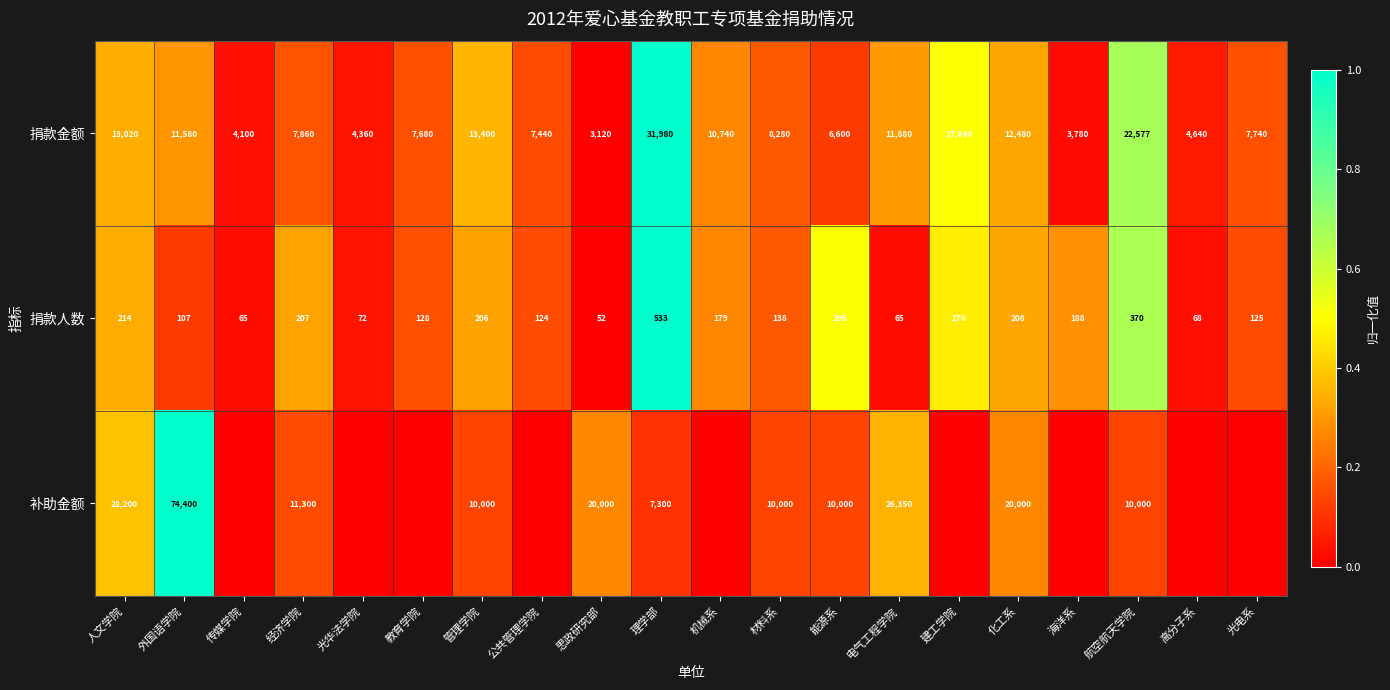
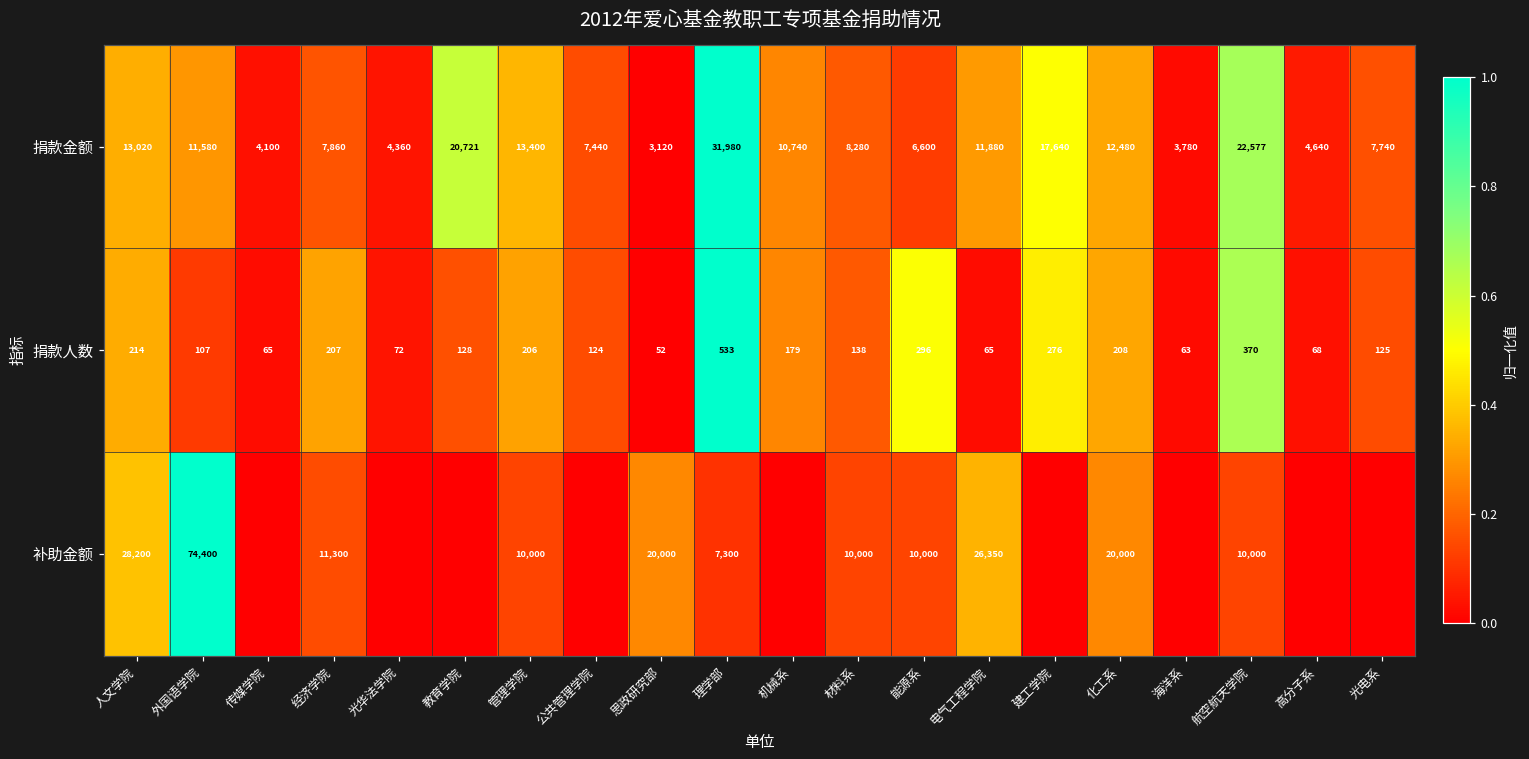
捐款金额, 教育学院: 7,680 -> 20,721
捐款人数, 海洋系: 188 -> 63
